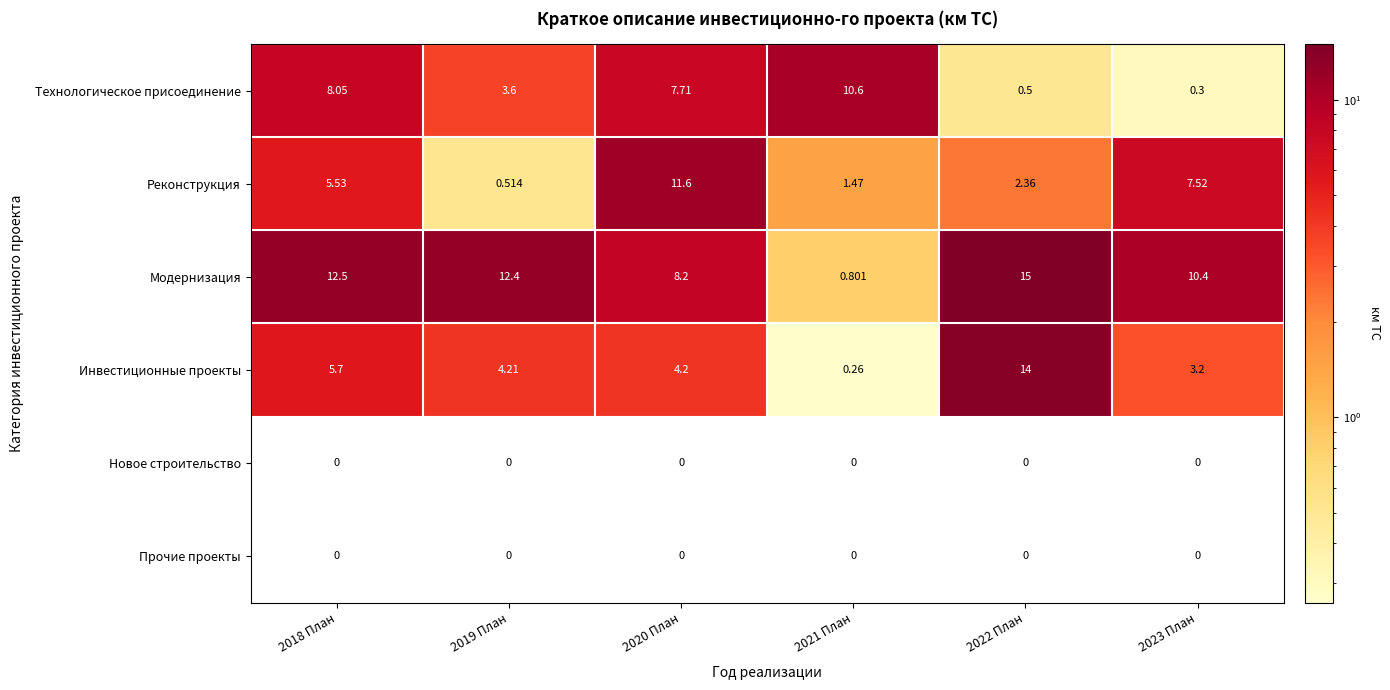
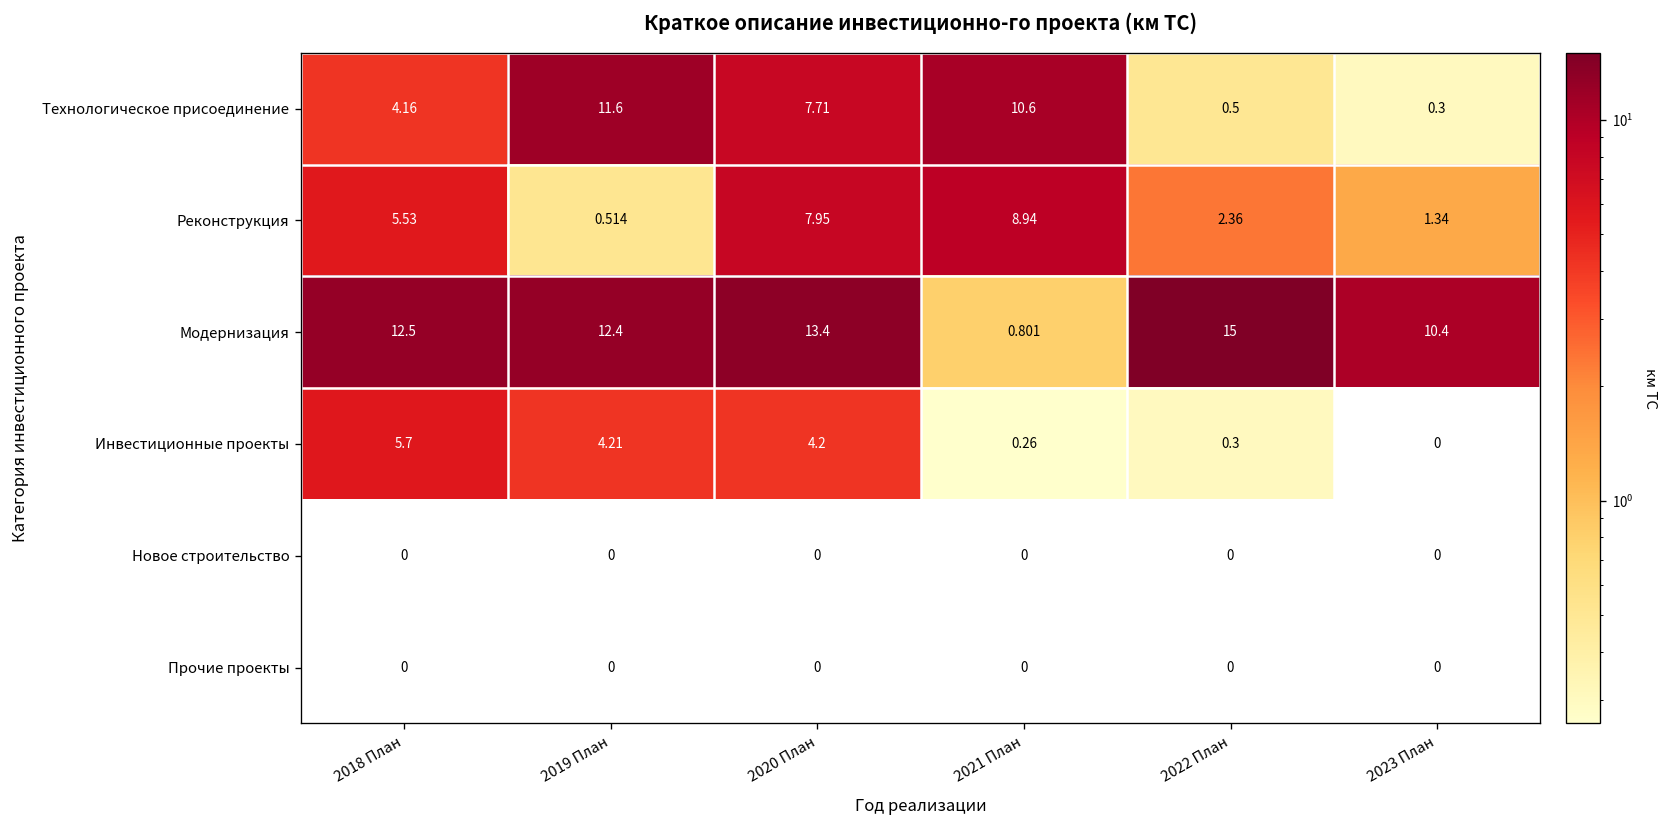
Технологическое присоединение, 2018 План: 8.05 -> 4.16
Технологическое присоединение, 2019 План: 3.6 -> 11.6
Реконструкция, 2020 План: 11.6 -> 7.95
Реконструкция, 2021 План: 1.47 -> 8.94
Реконструкция, 2023 План: 7.52 -> 1.34
Модернизация, 2020 План: 8.2 -> 13.4
Инвестиционные проекты, 2022 План: 14 -> 0.3
Инвестиционные проекты, 2023 План: 3.2 -> 0
